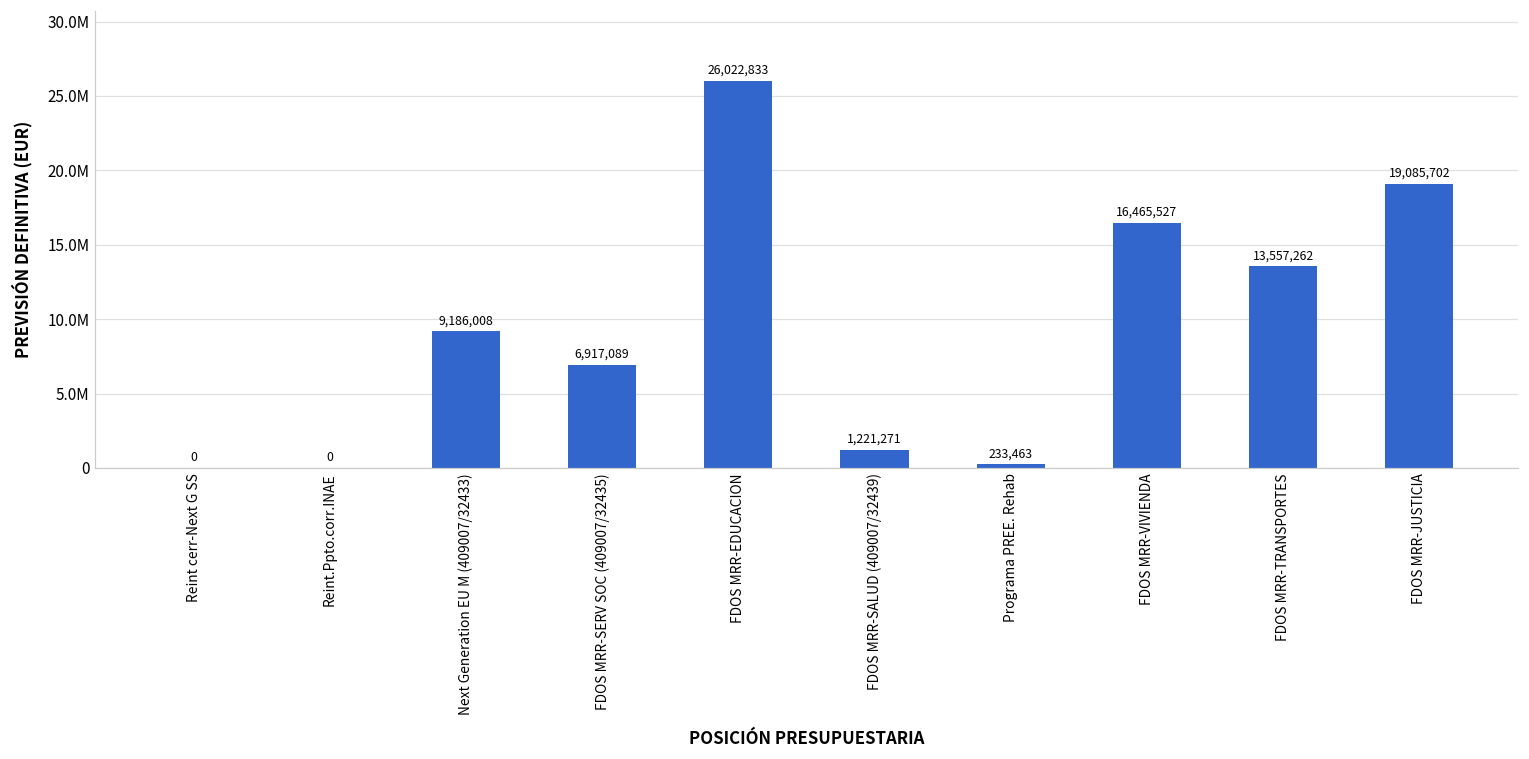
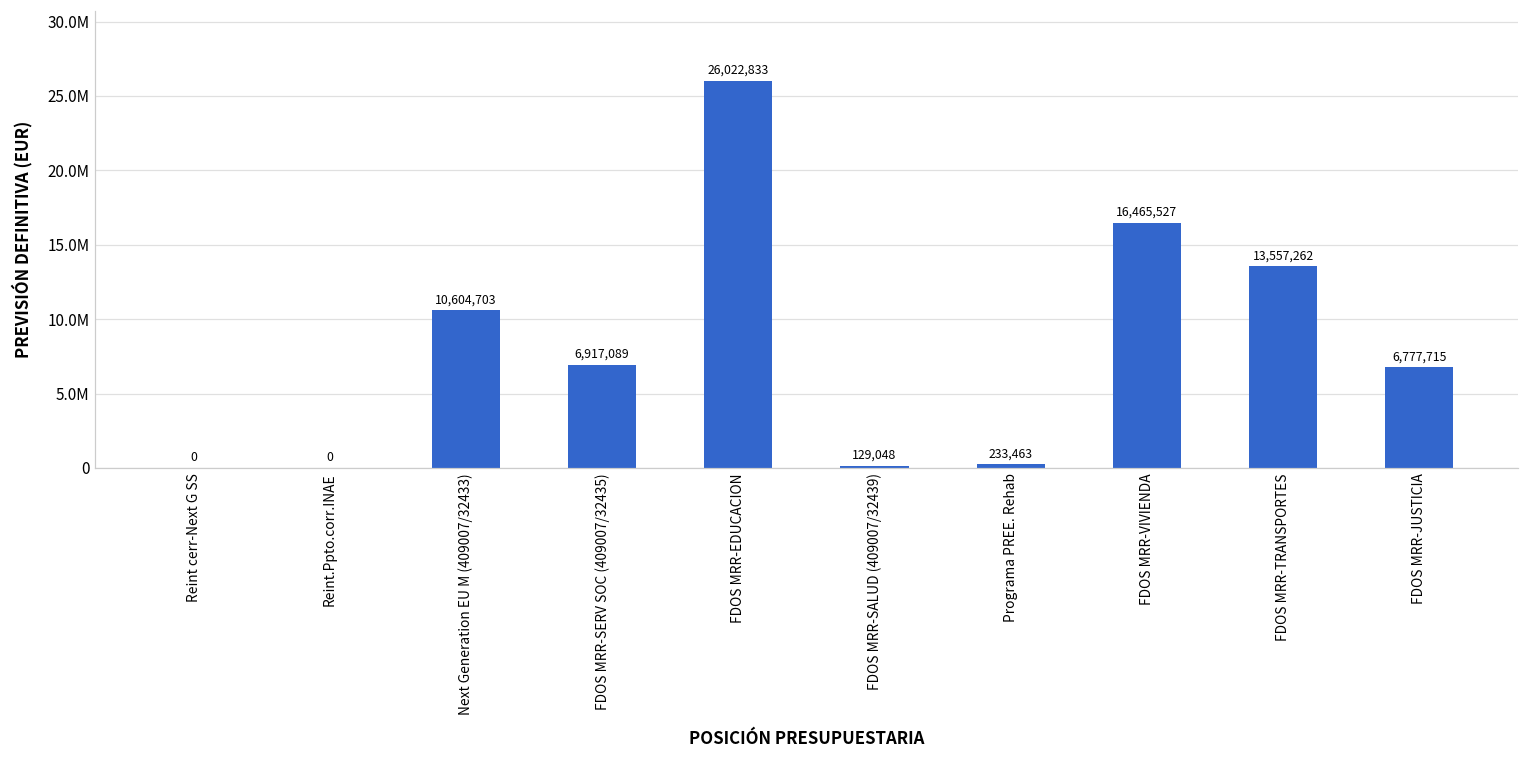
Next Generation EU M (409007/32433): 9,186,008 -> 10,604,703
FDOS MRR-SALUD (409007/32439): 1,221,271 -> 129,048
FDOS MRR-JUSTICIA: 19,085,702 -> 6,777,715
